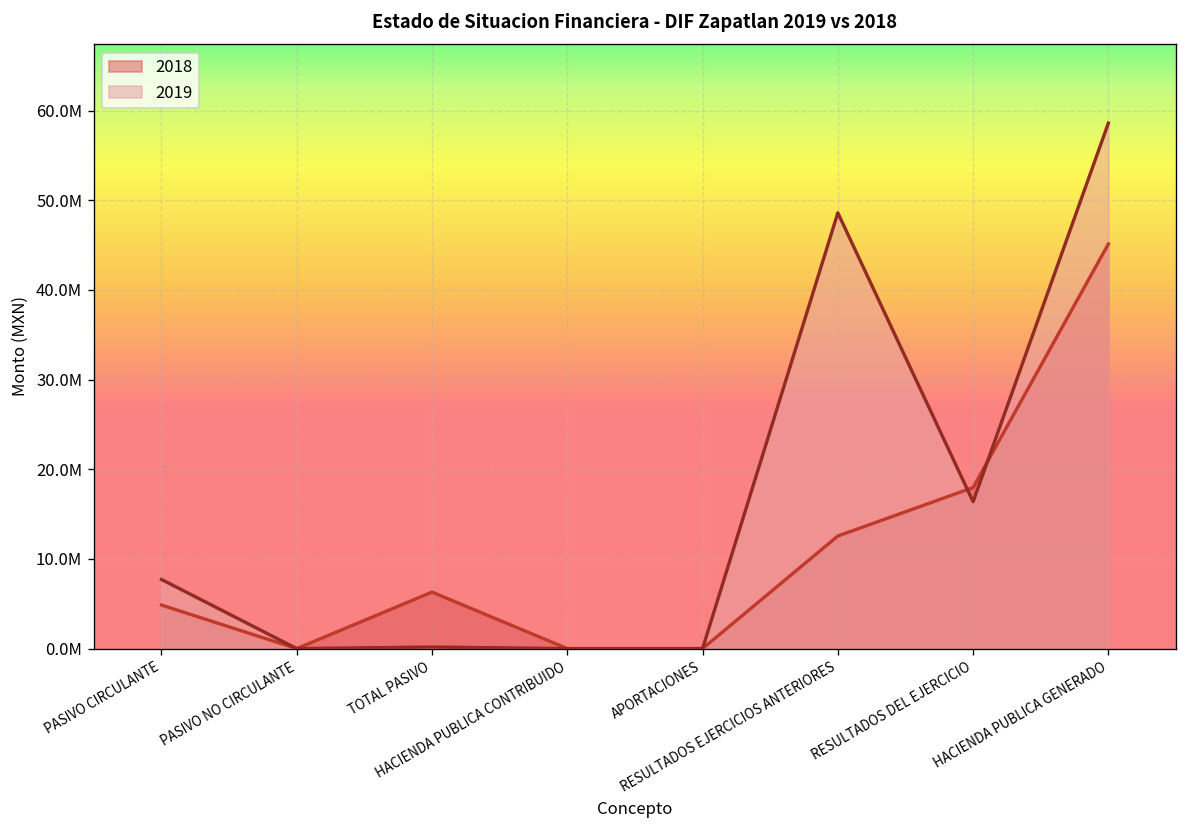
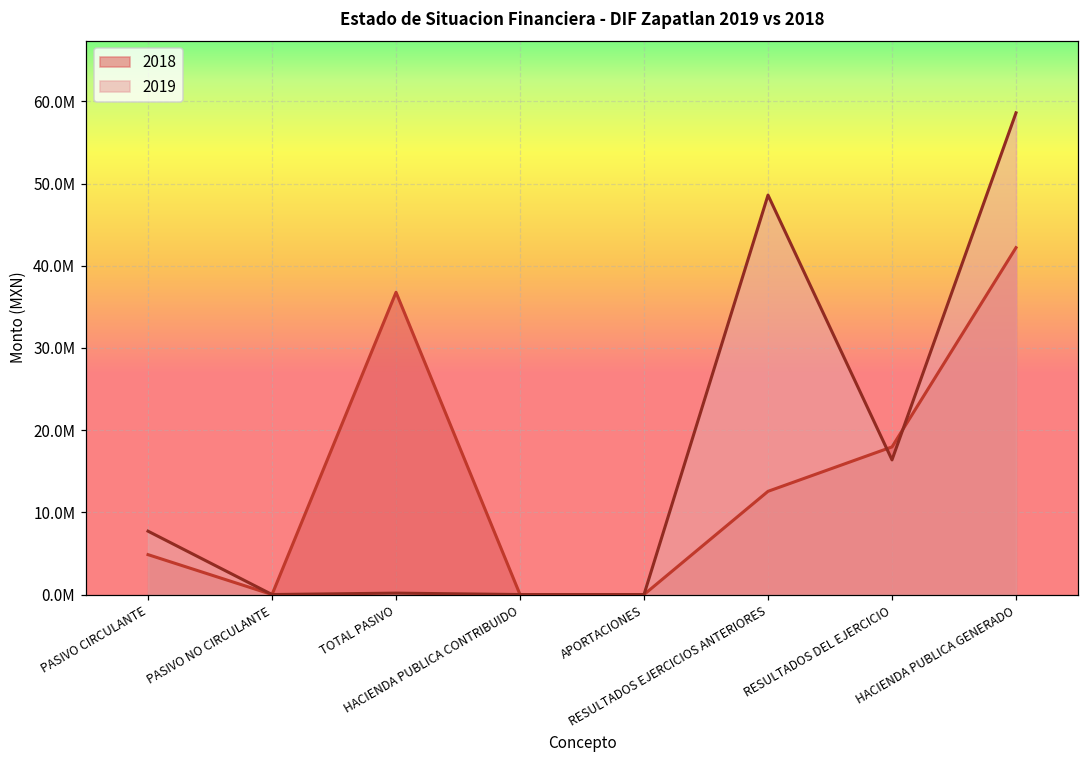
2018, TOTAL PASIVO: 6000000 -> 37000000
2018, HACIENDA PUBLICA GENERADO: 45000000 -> 42000000
